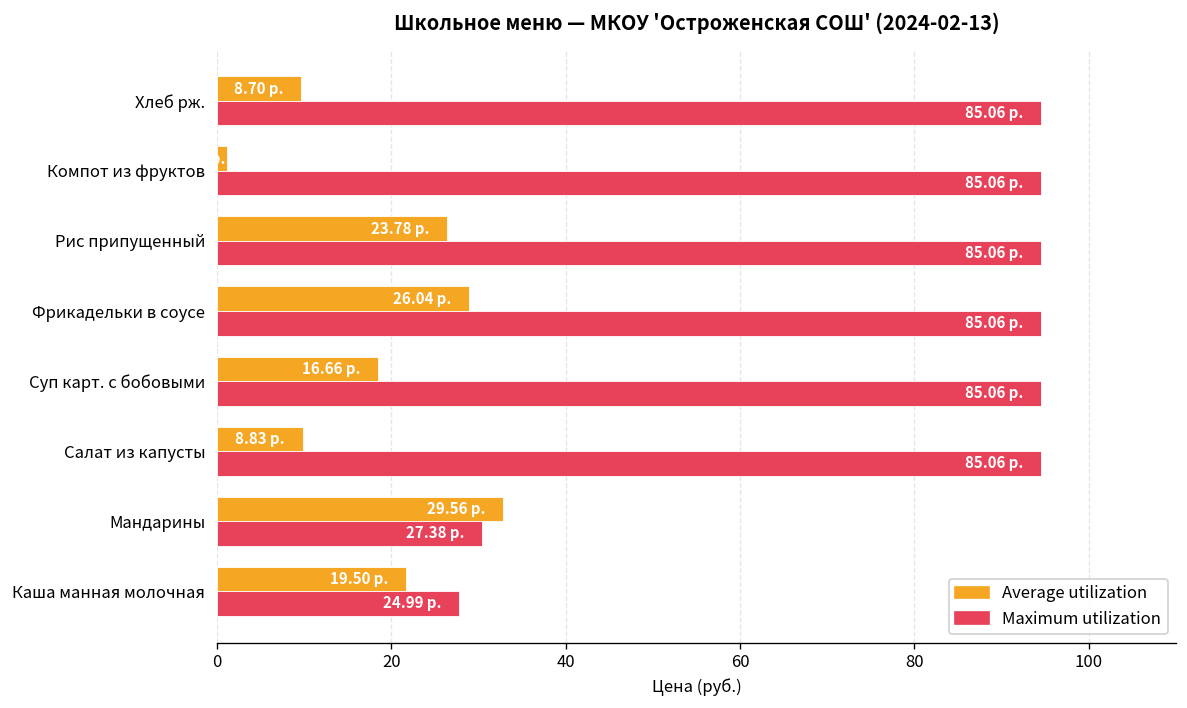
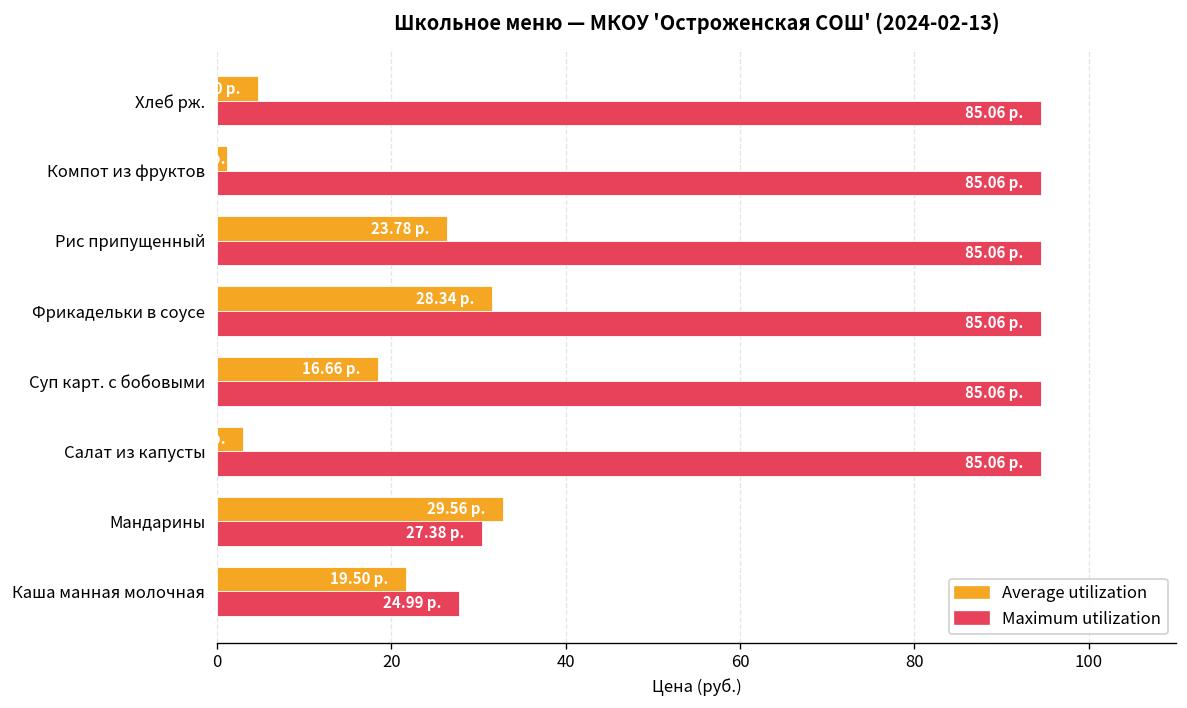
Average utilization, Хлеб рж.: 10 -> 5
Average utilization, Фрикадельки в соусе: 26.04 -> 28.34
Average utilization, Салат из капусты: 10 -> 3
